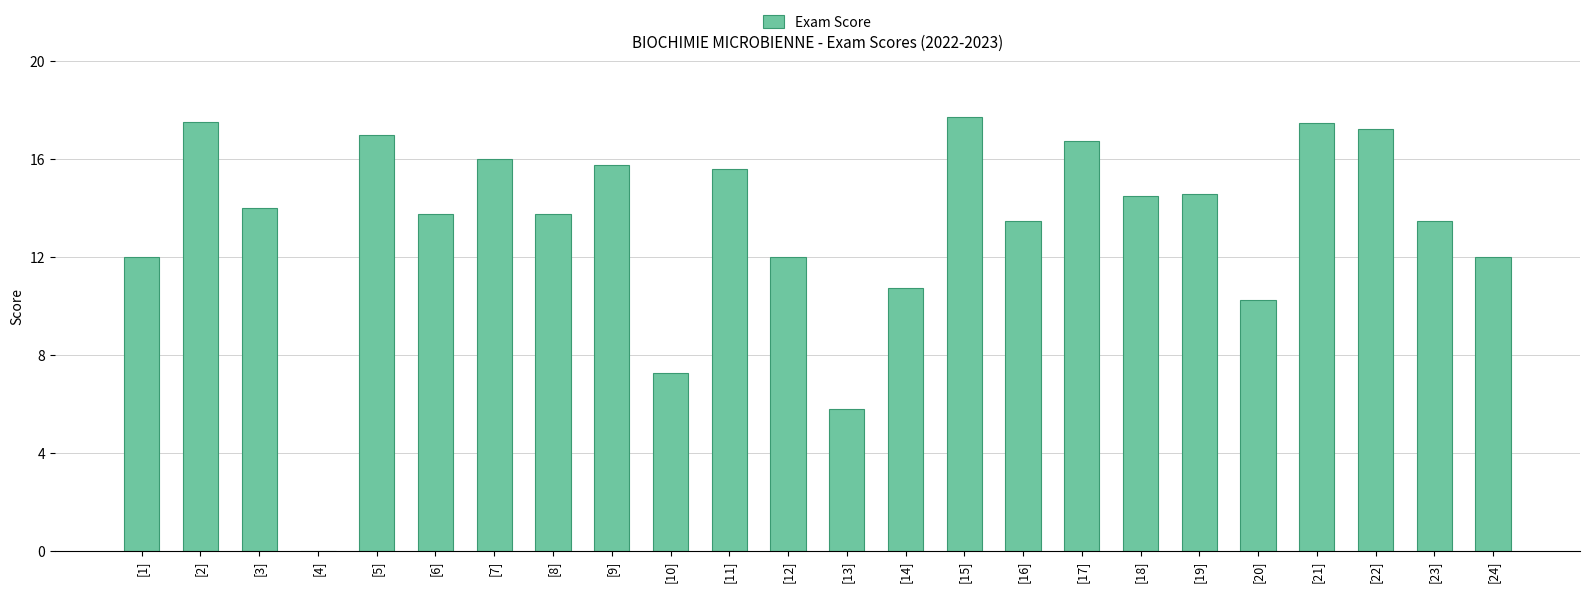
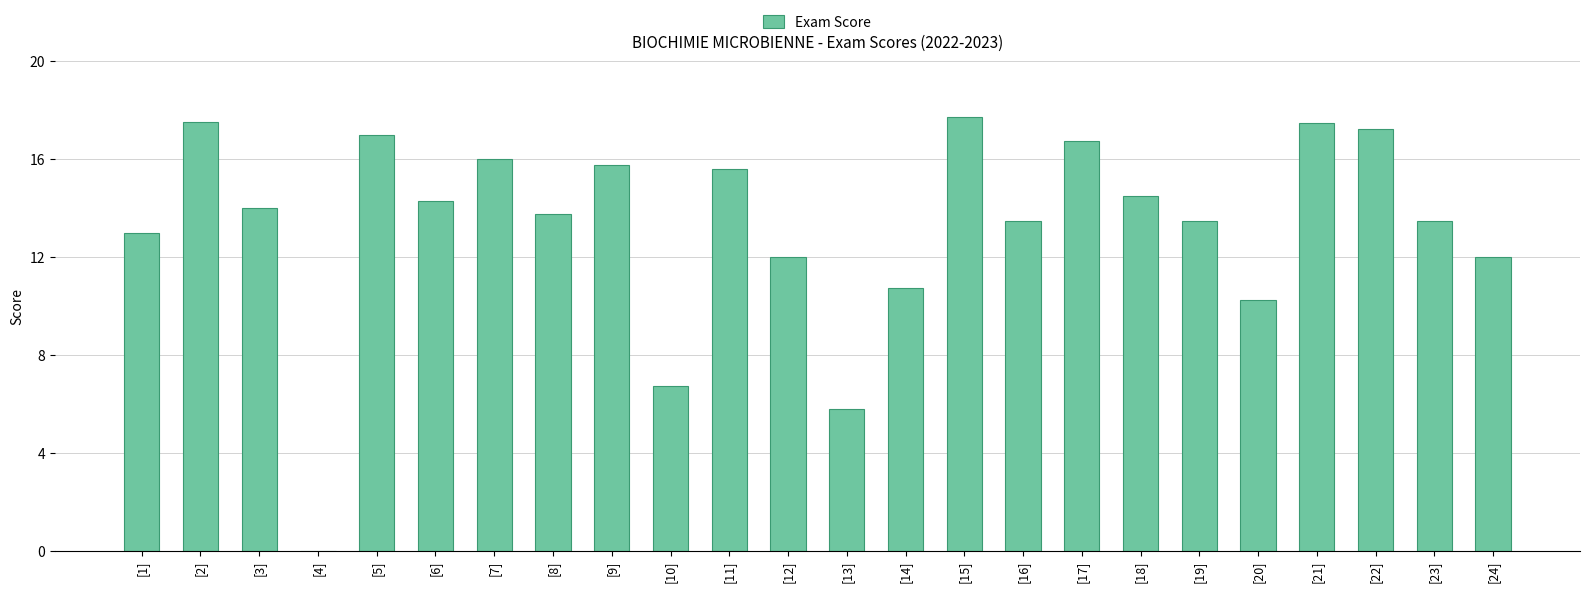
[1]: 12 -> 13
[6]: 13.8 -> 14.3
[10]: 7.3 -> 6.7
[19]: 14.6 -> 13.5
